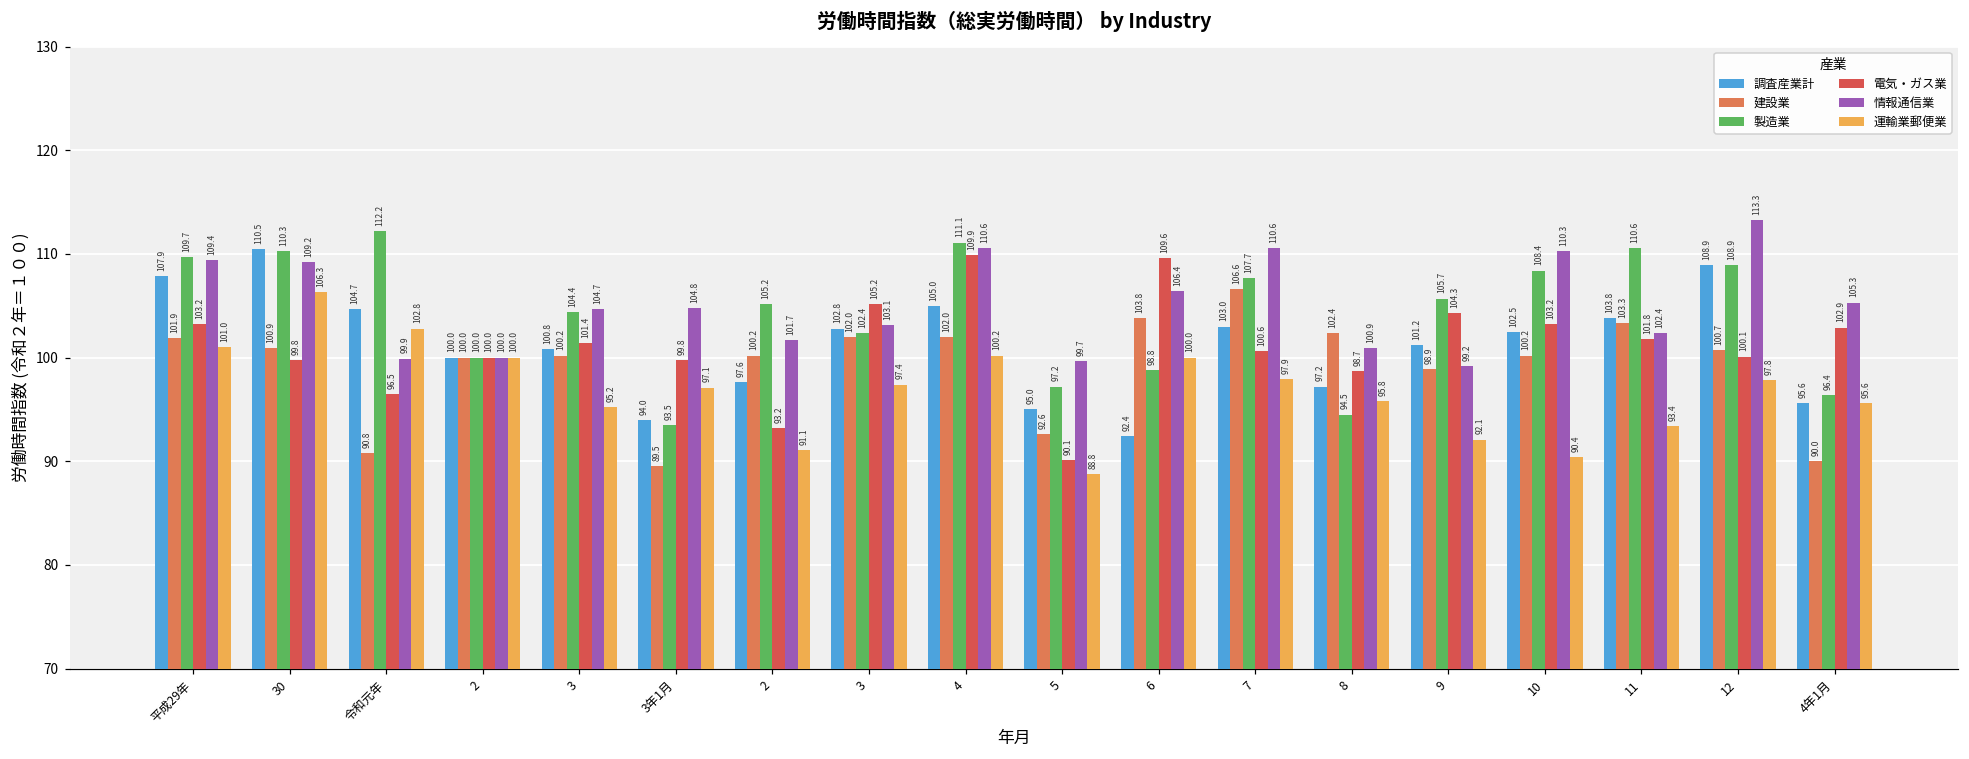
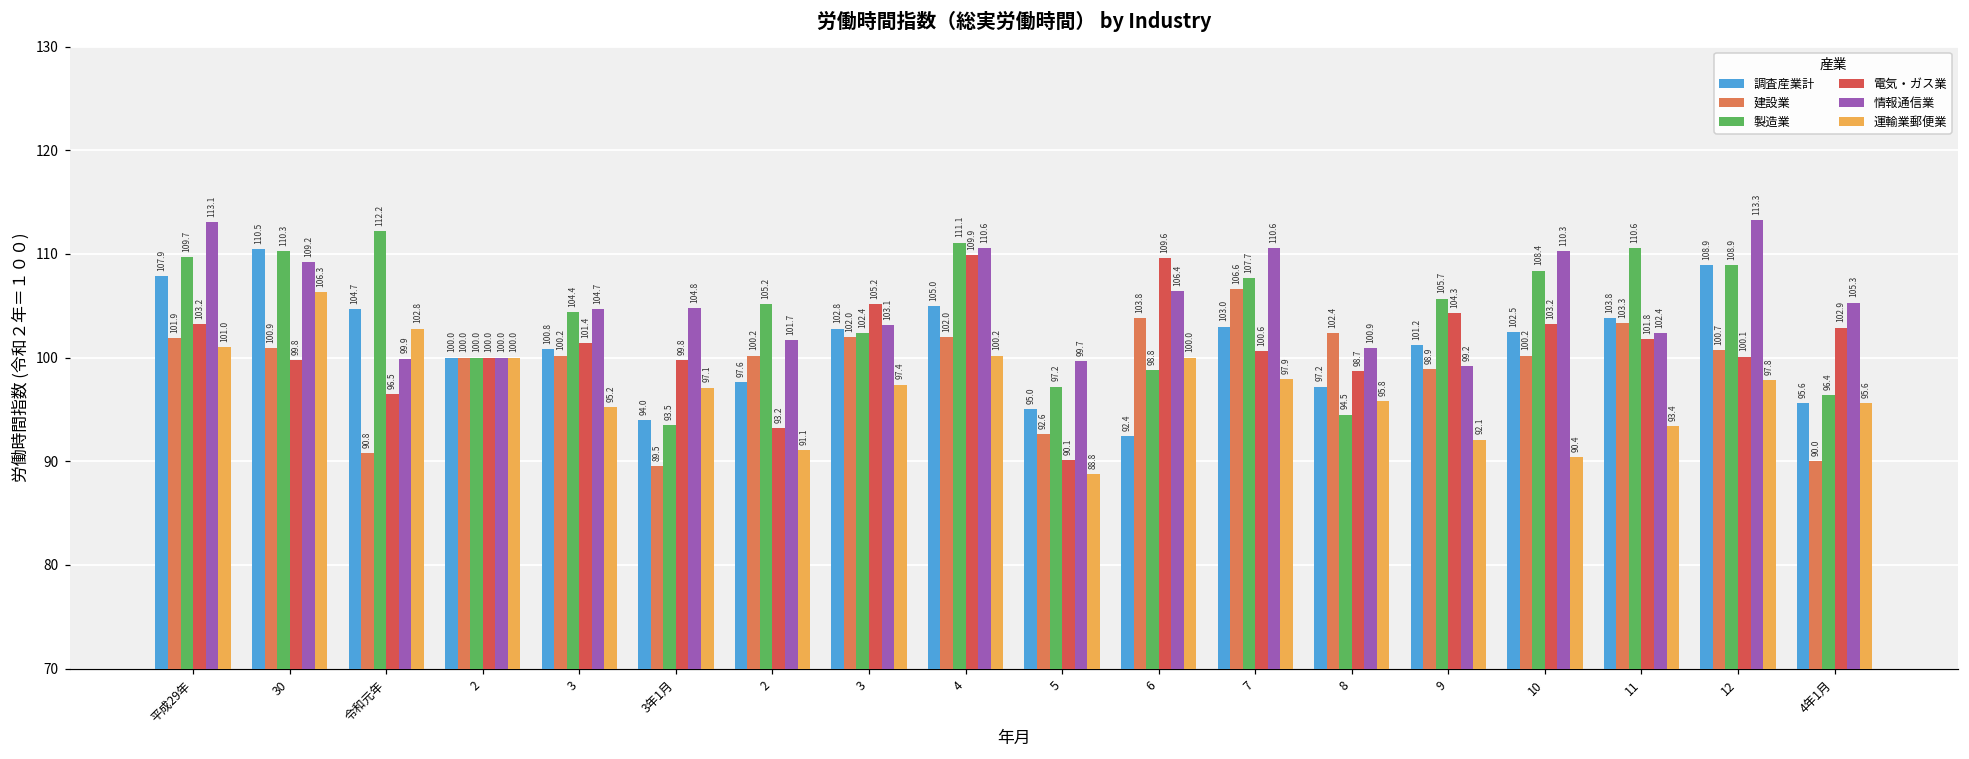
情報通信業, 平成29年: 109.4 -> 113.1
